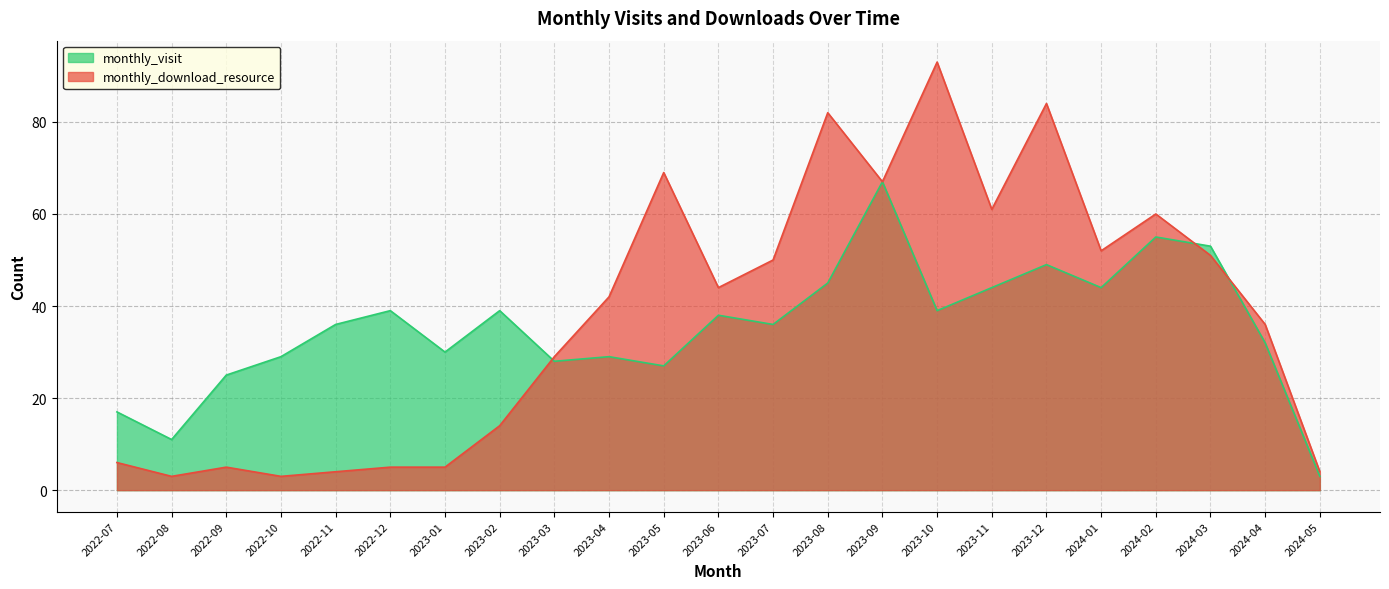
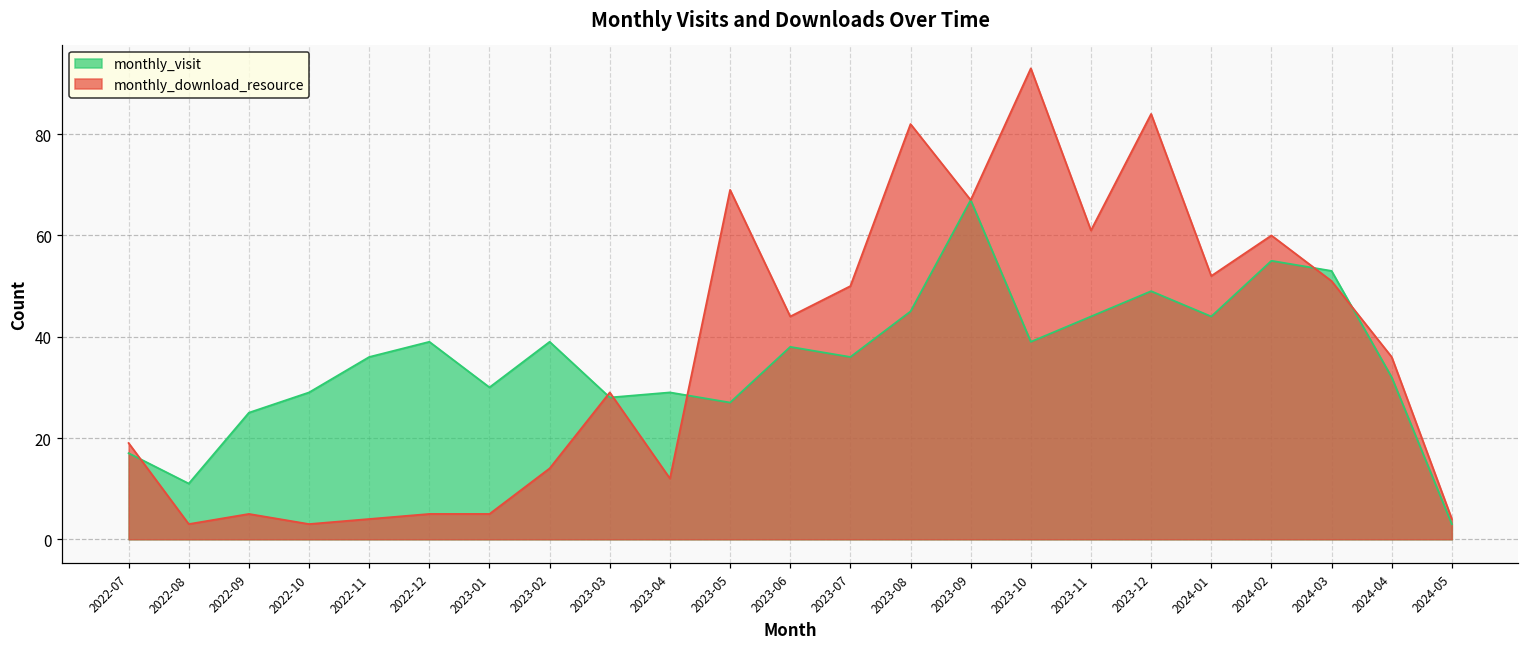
monthly_download_resource, 2022-07: 6 -> 19
monthly_download_resource, 2023-04: 42 -> 12
